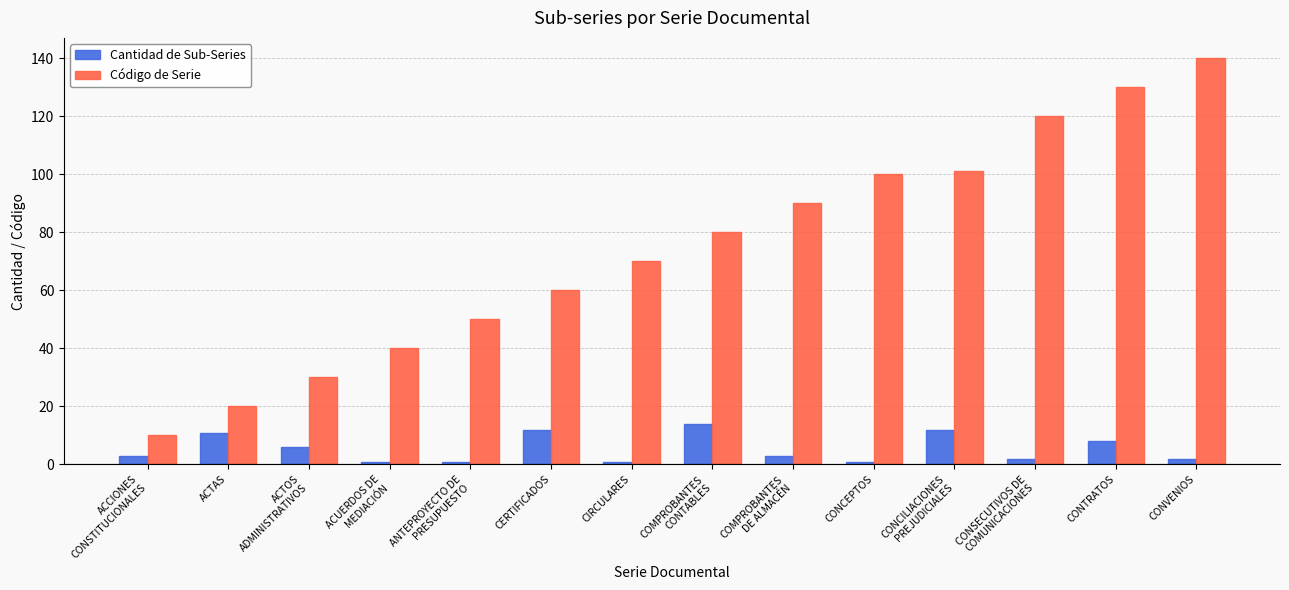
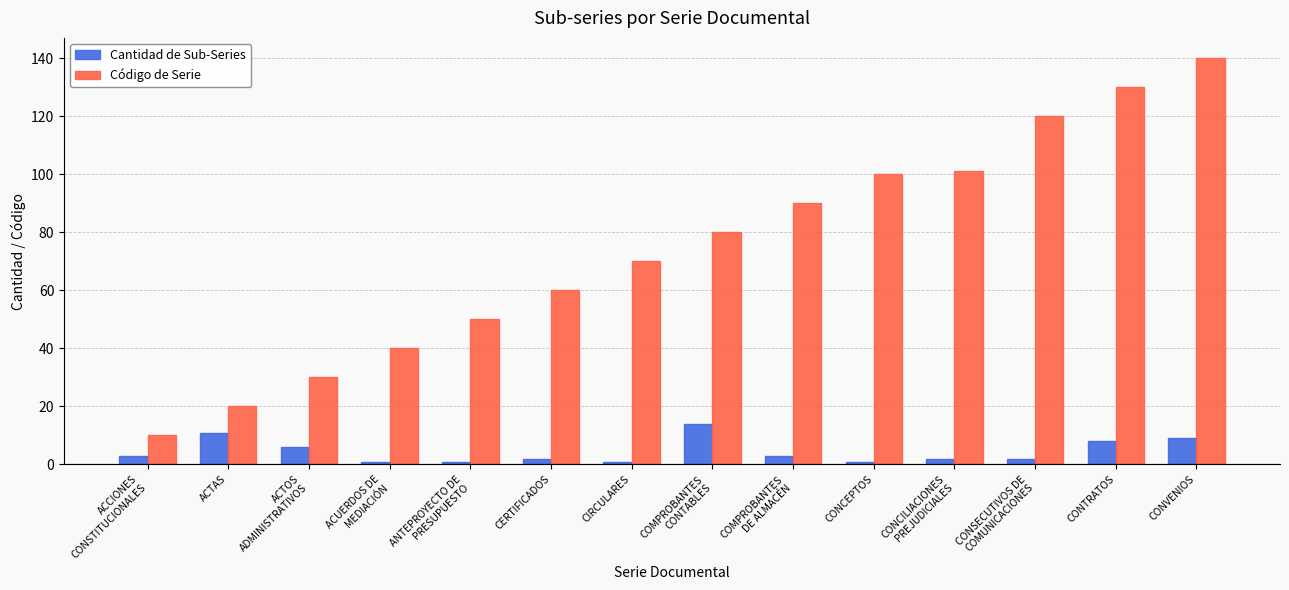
Cantidad de Sub-Series, CERTIFICADOS: 12 -> 2
Cantidad de Sub-Series, CONCILIACIONES PREJUDICIALES: 12 -> 2
Cantidad de Sub-Series, CONVENIOS: 2 -> 9
